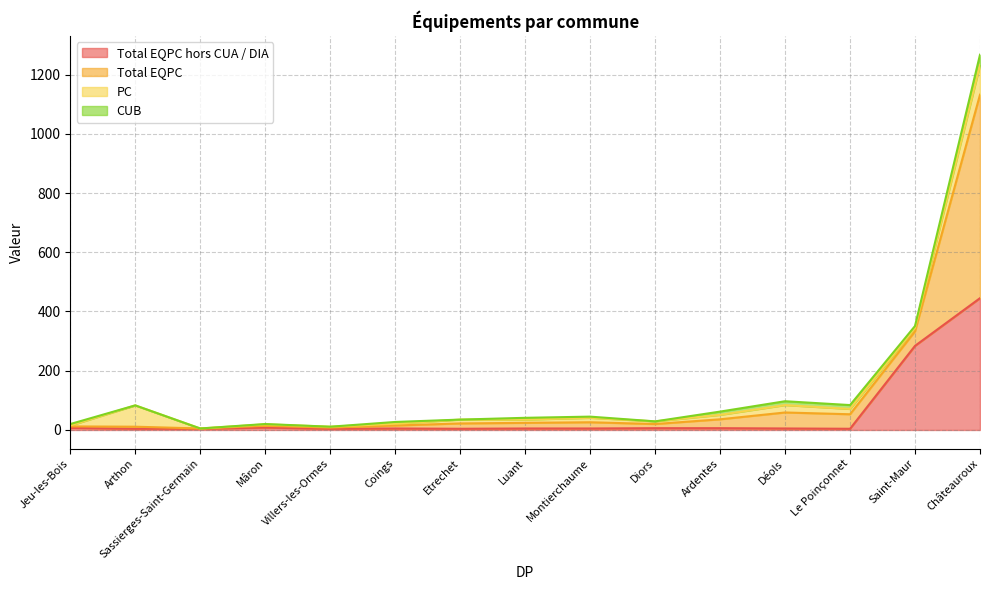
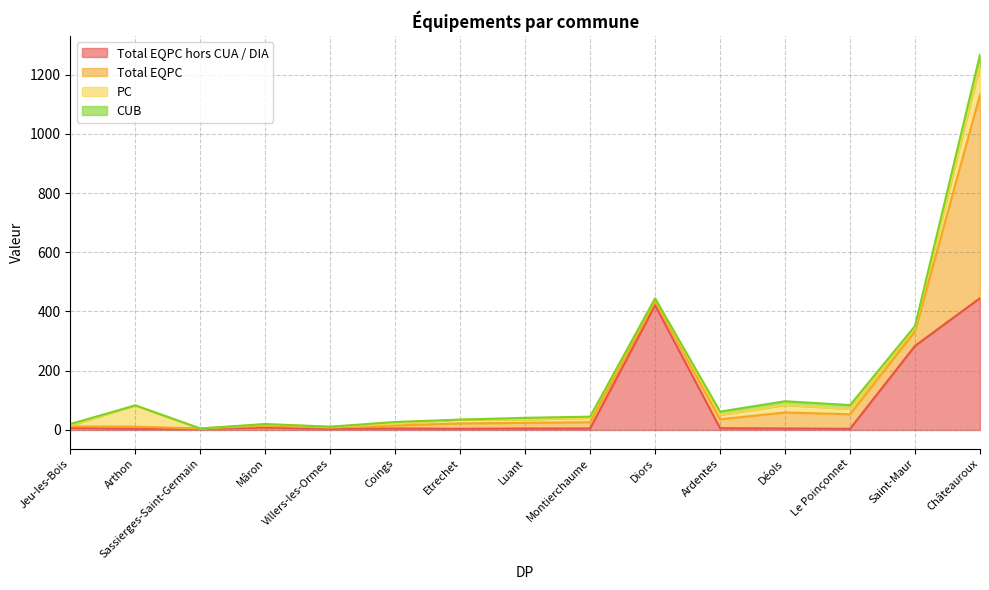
Total EQPC hors CUA / DIA, Diors: 10 -> 420
